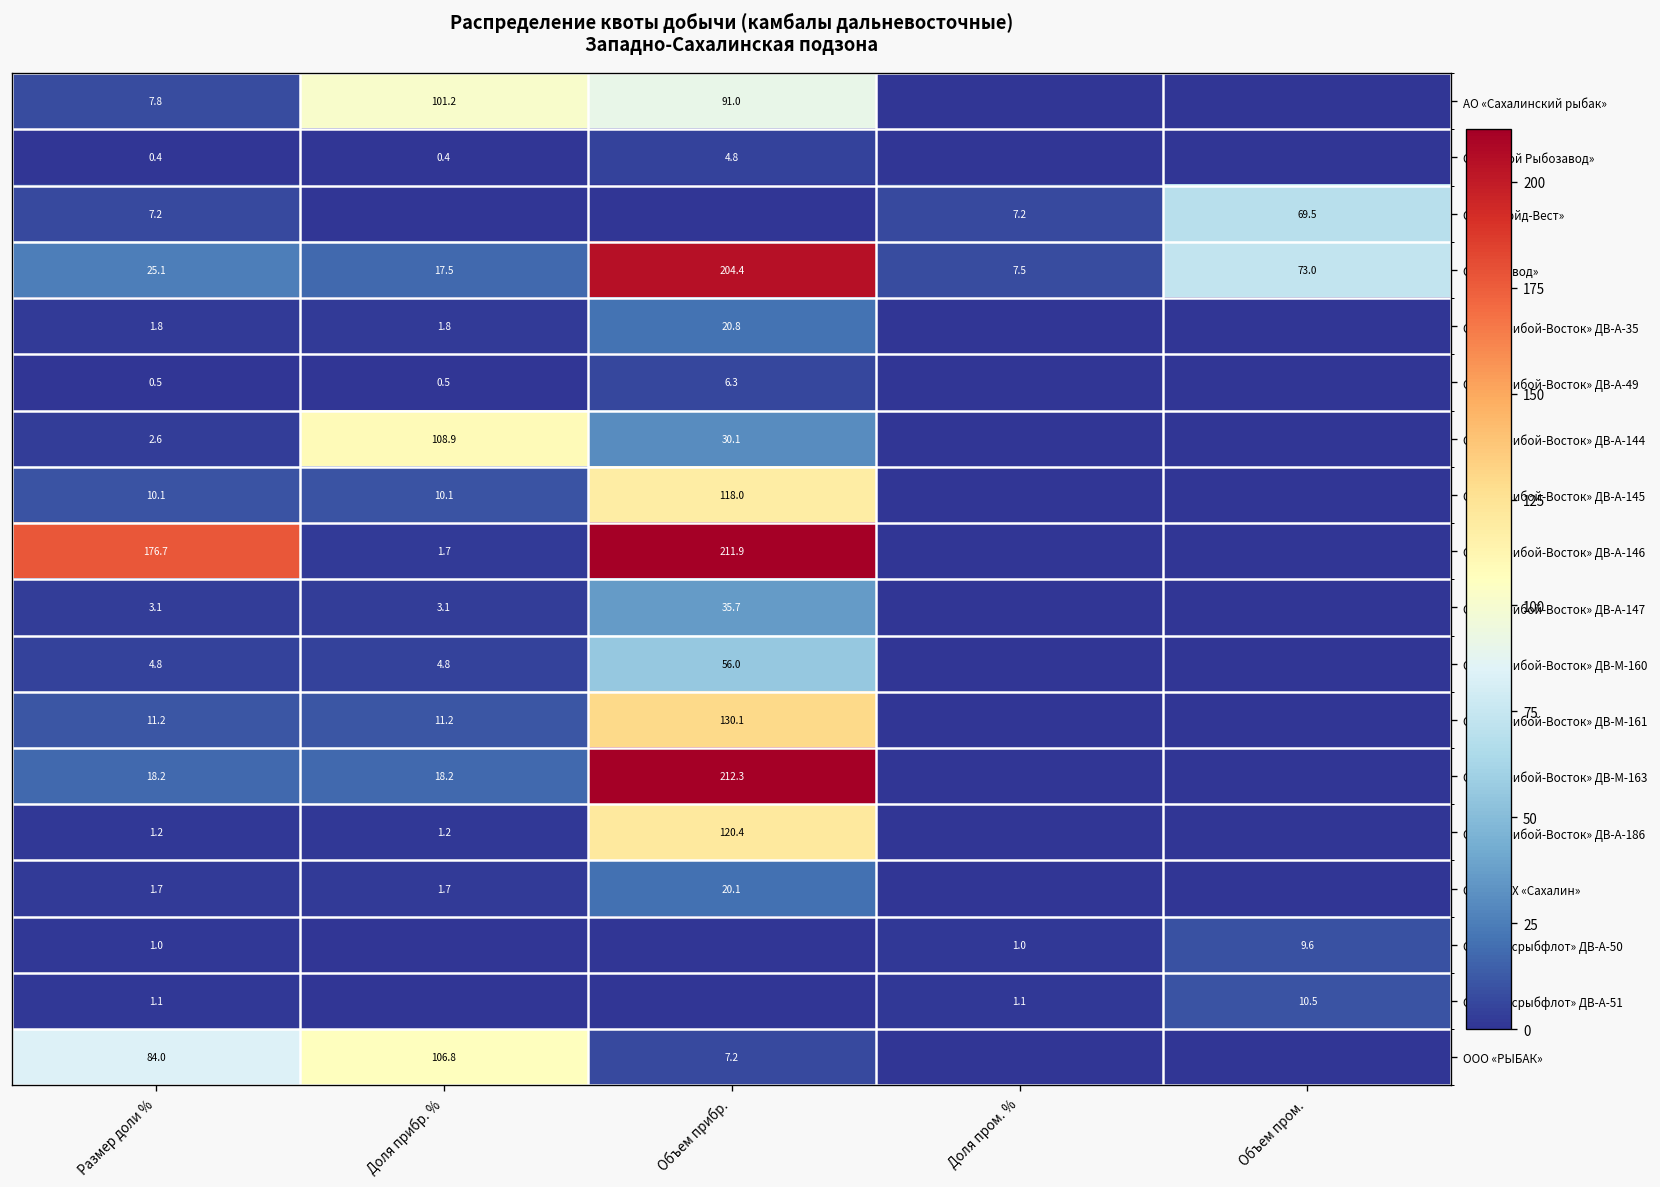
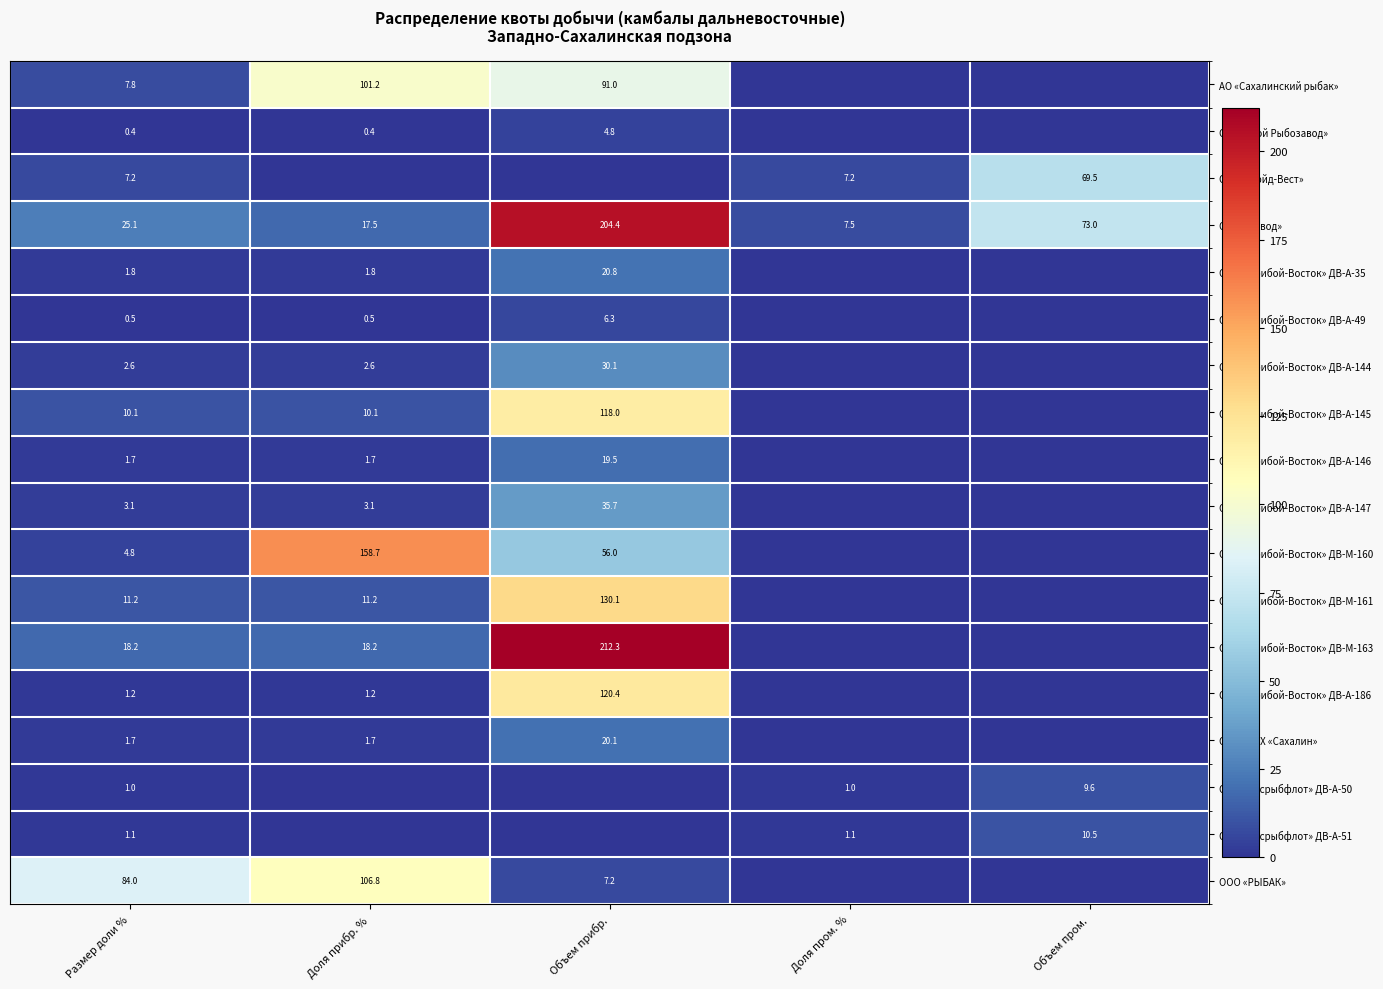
ООО «Прибой-Восток» ДВ-А-144, Доля прибр. %: 108.9 -> 2.6
ООО «Прибой-Восток» ДВ-А-146, Размер доли %: 176.7 -> 1.7
ООО «Прибой-Восток» ДВ-А-146, Объем прибр.: 211.9 -> 19.5
ООО «Прибой-Восток» ДВ-М-160, Доля прибр. %: 4.8 -> 158.7
